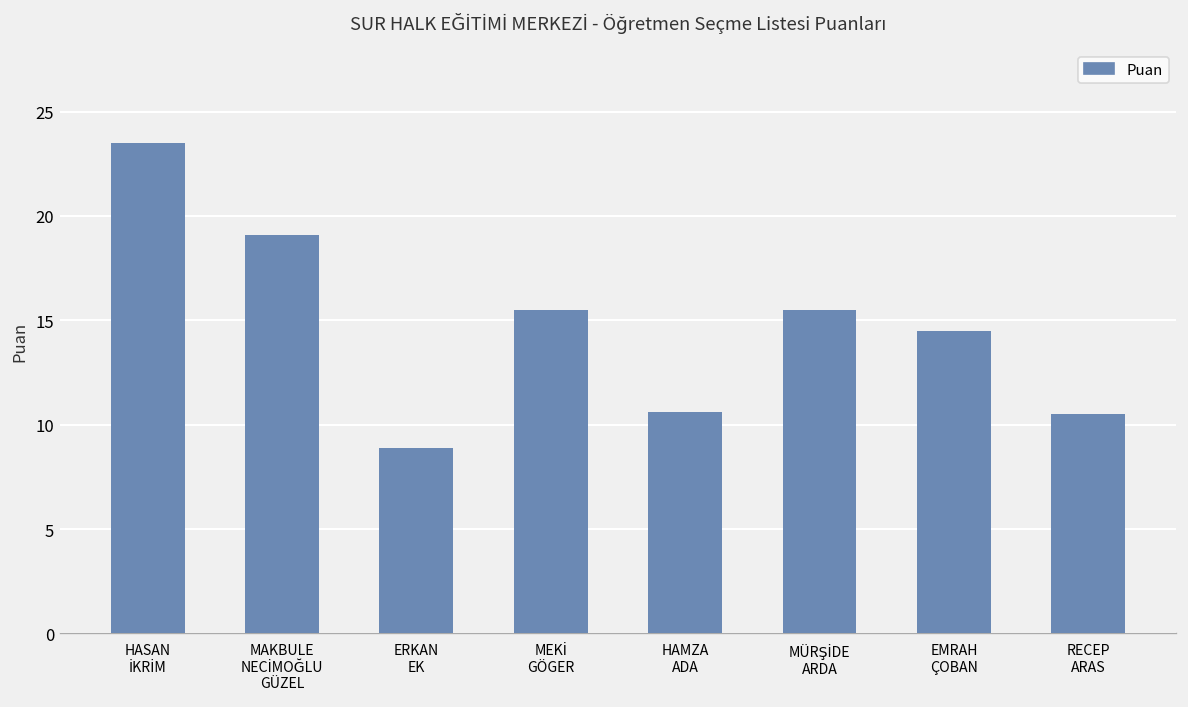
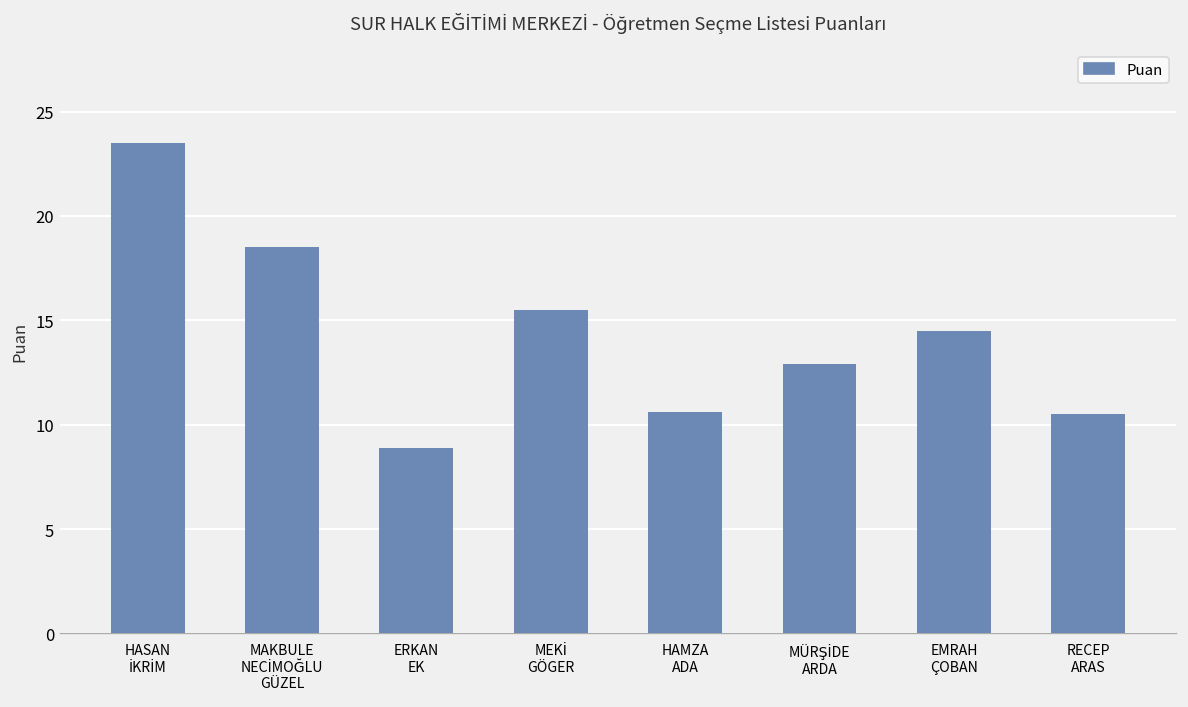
MAKBULE NECİMOĞLU GÜZEL: 19.1 -> 18.5
MÜRŞİDE ARDA: 15.5 -> 12.9
